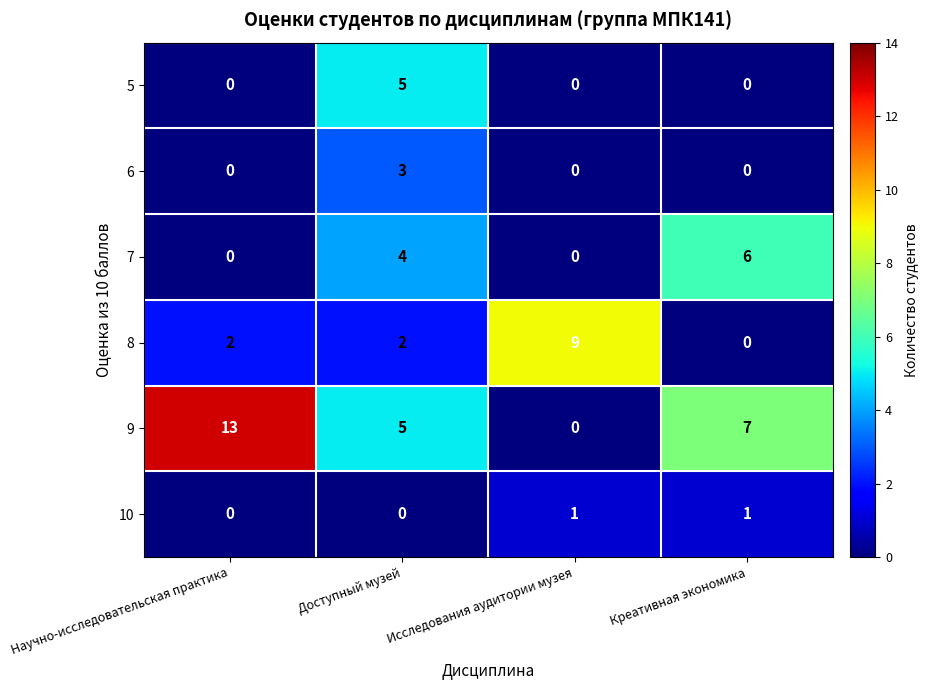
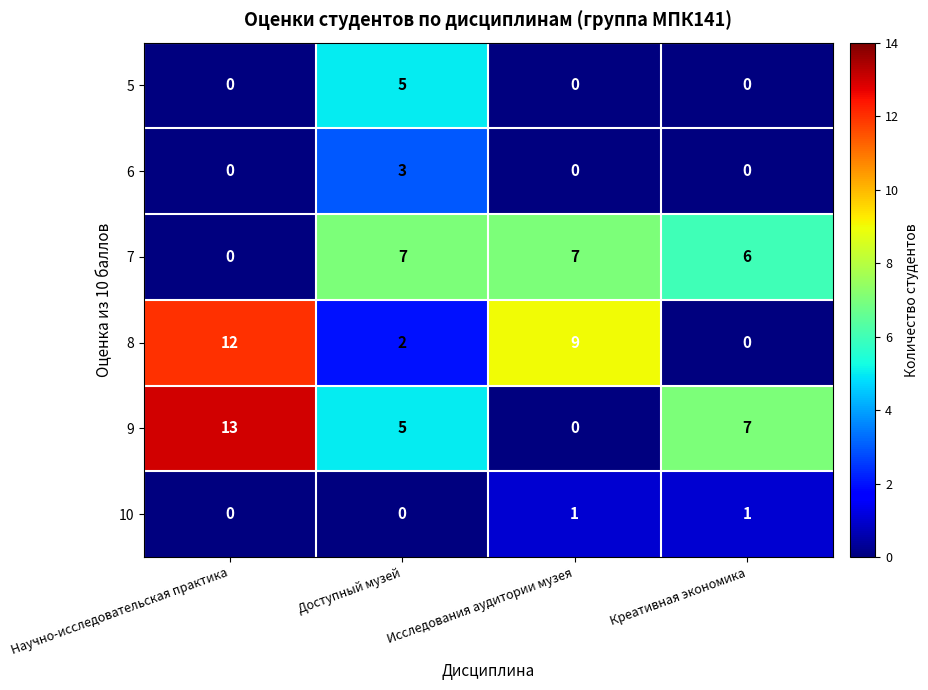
7, Доступный музей: 4 -> 7
7, Исследования аудитории музея: 0 -> 7
8, Научно-исследовательская практика: 2 -> 12
